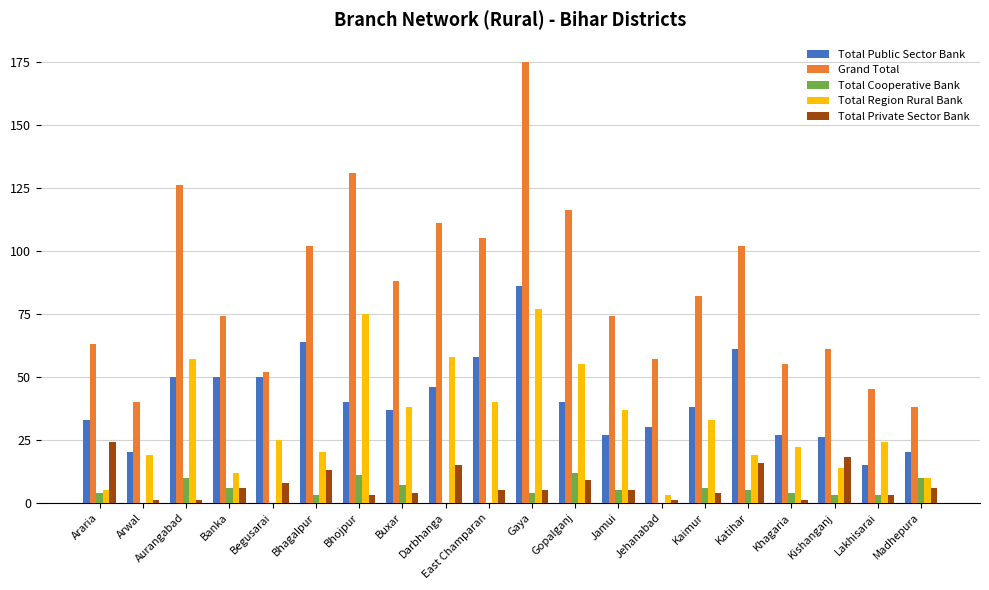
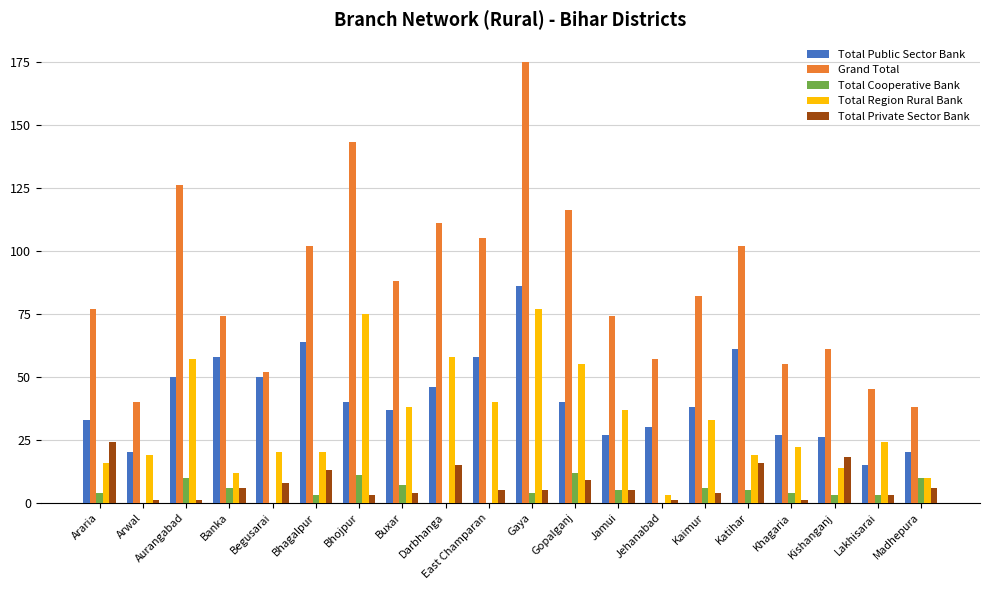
Grand Total, Araria: 63 -> 77
Total Region Rural Bank, Araria: 5 -> 16
Total Public Sector Bank, Banka: 50 -> 58
Total Region Rural Bank, Begusarai: 25 -> 20
Grand Total, Bhojpur: 131 -> 143
